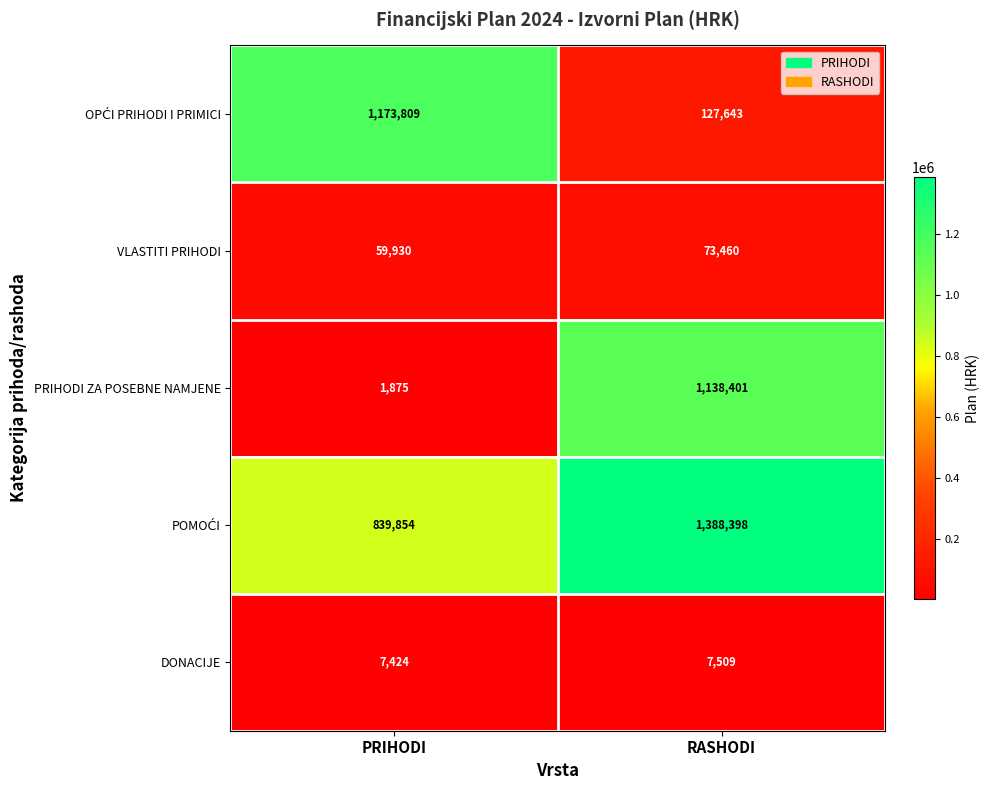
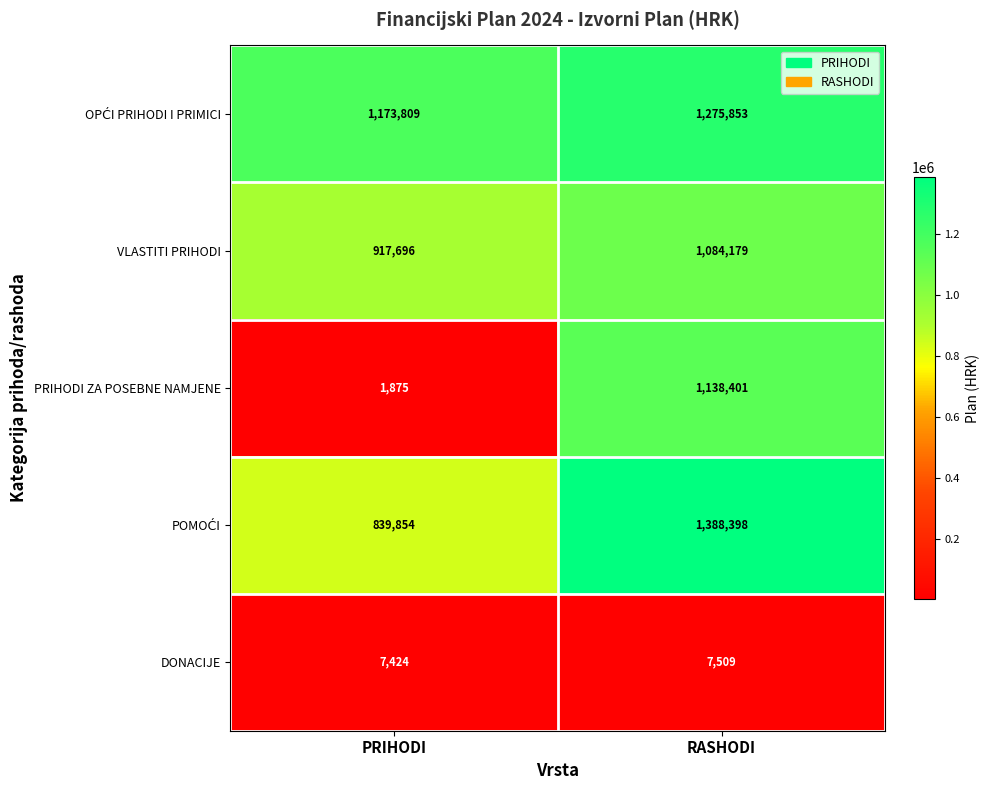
OPĆI PRIHODI I PRIMICI, RASHODI: 127,643 -> 1,275,853
VLASTITI PRIHODI, PRIHODI: 59,930 -> 917,696
VLASTITI PRIHODI, RASHODI: 73,460 -> 1,084,179
